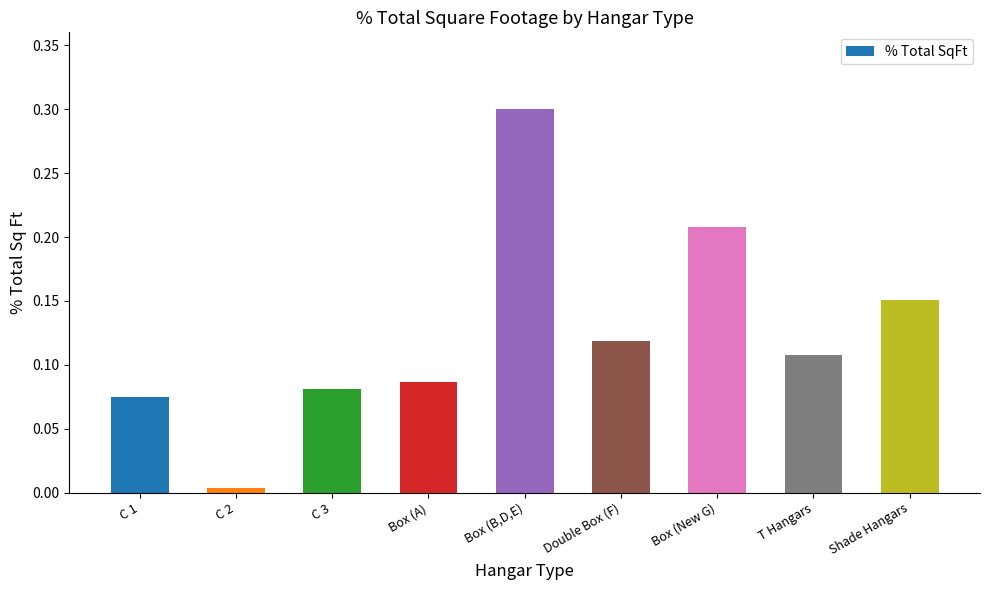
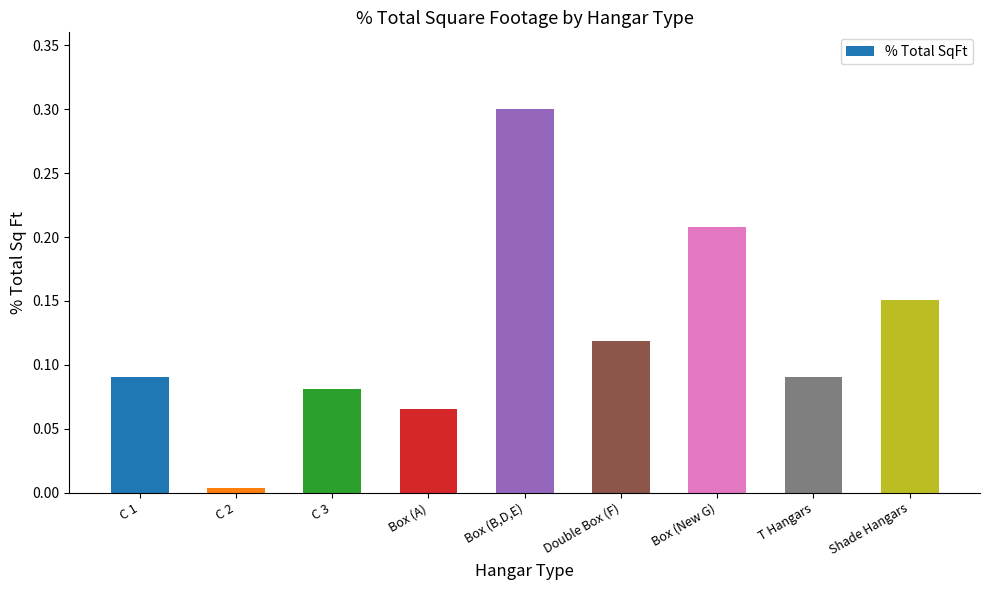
C 1: 0.075 -> 0.091
Box (A): 0.087 -> 0.066
T Hangars: 0.108 -> 0.091
